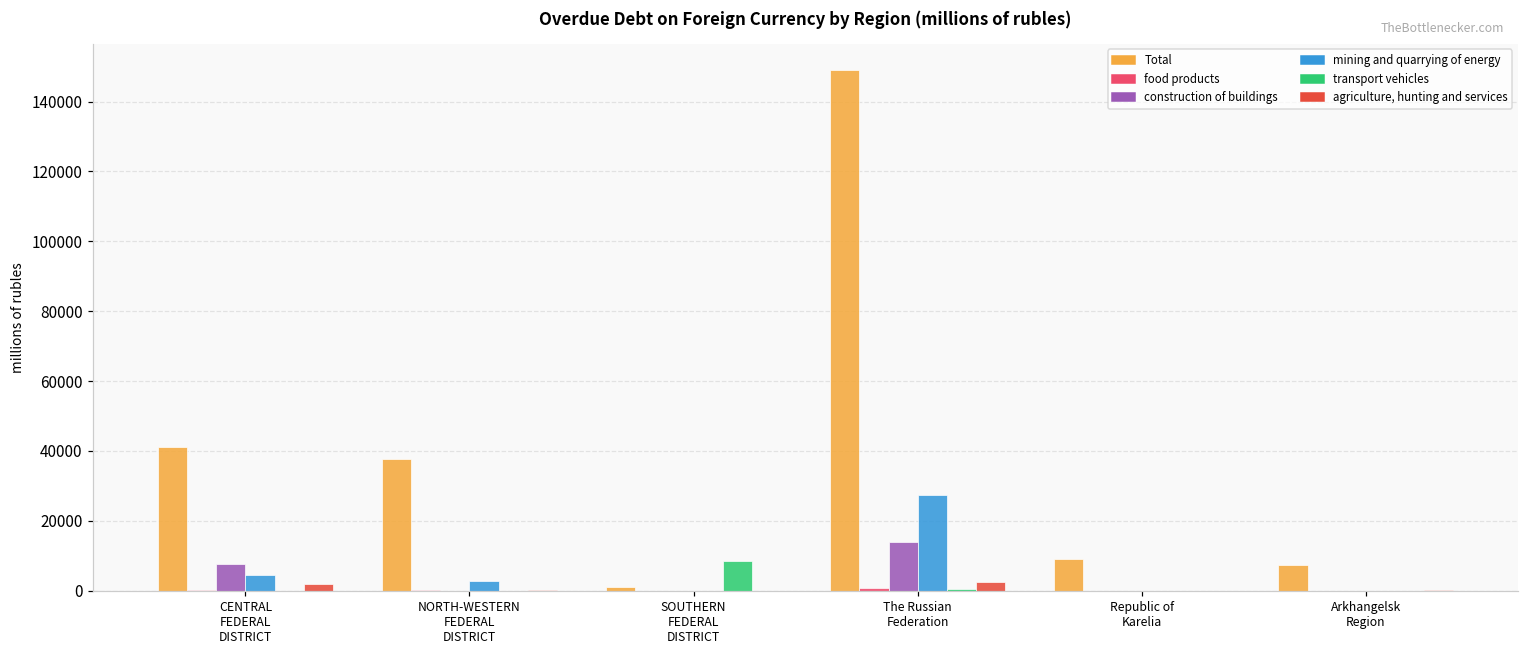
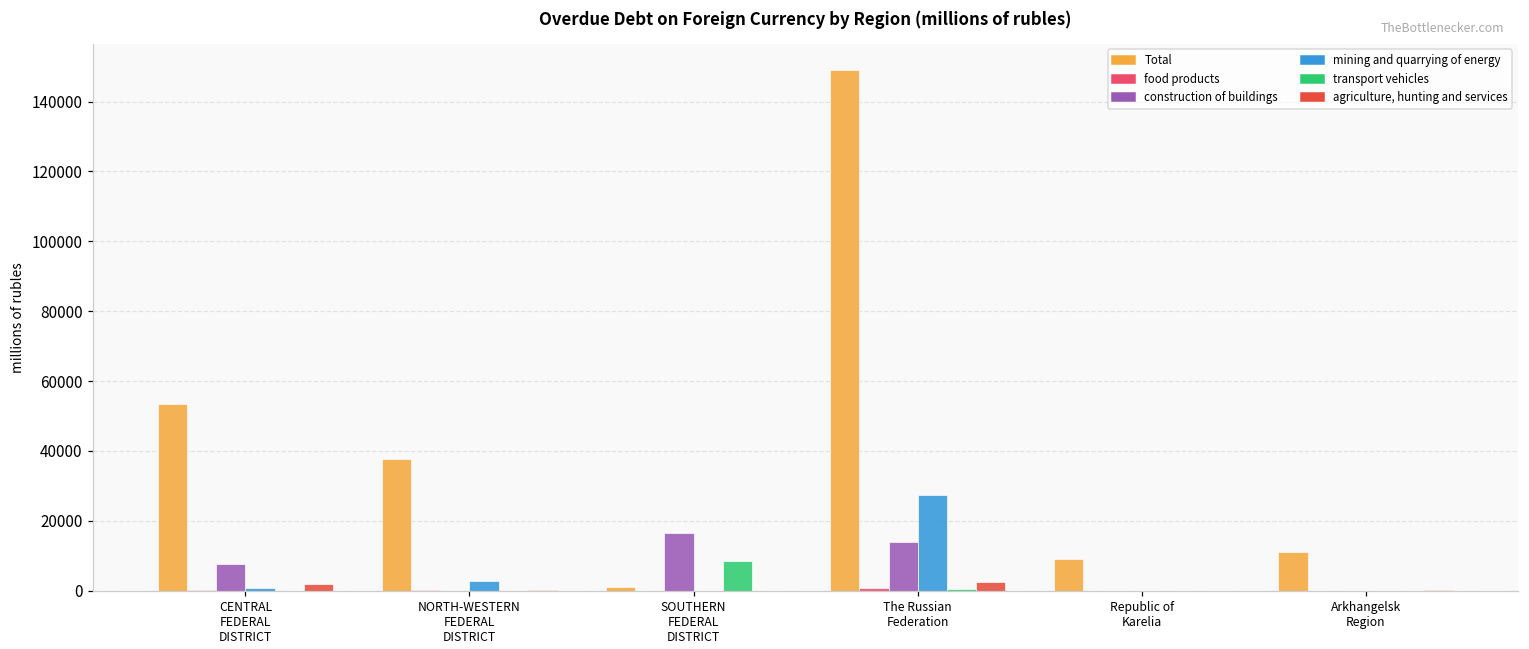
Total, CENTRAL FEDERAL DISTRICT: 41000 -> 53000
mining and quarrying of energy, CENTRAL FEDERAL DISTRICT: 4000 -> 1000
construction of buildings, SOUTHERN FEDERAL DISTRICT: 0 -> 17000
Total, Arkhangelsk Region: 7000 -> 11000
